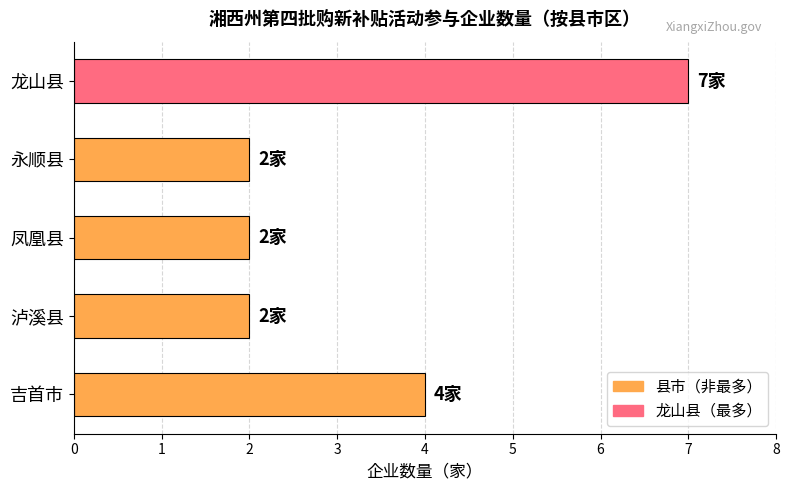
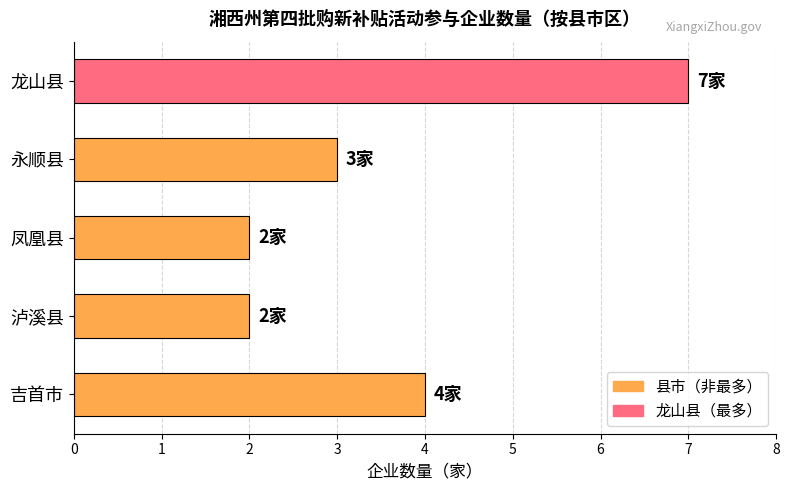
永顺县: 2家 -> 3家
